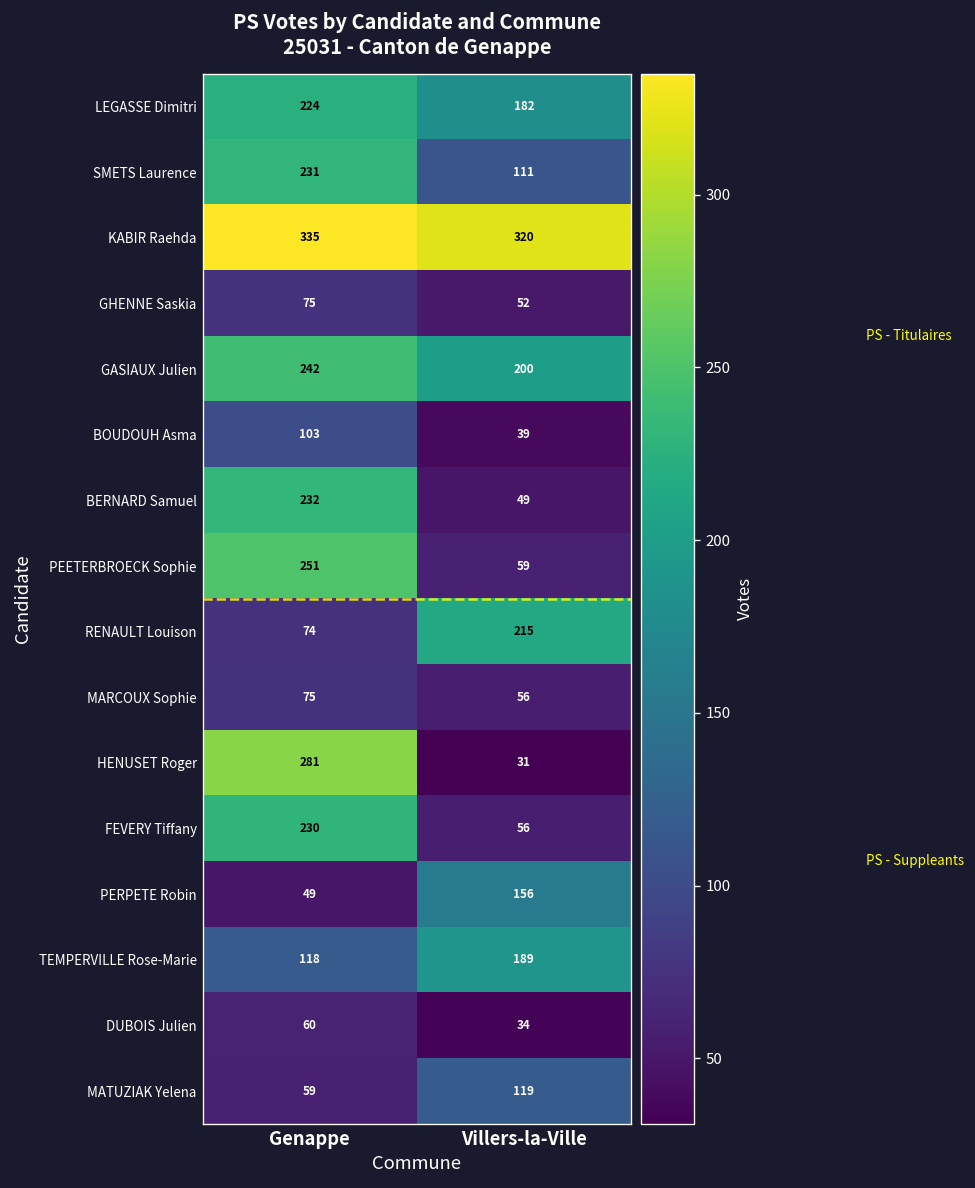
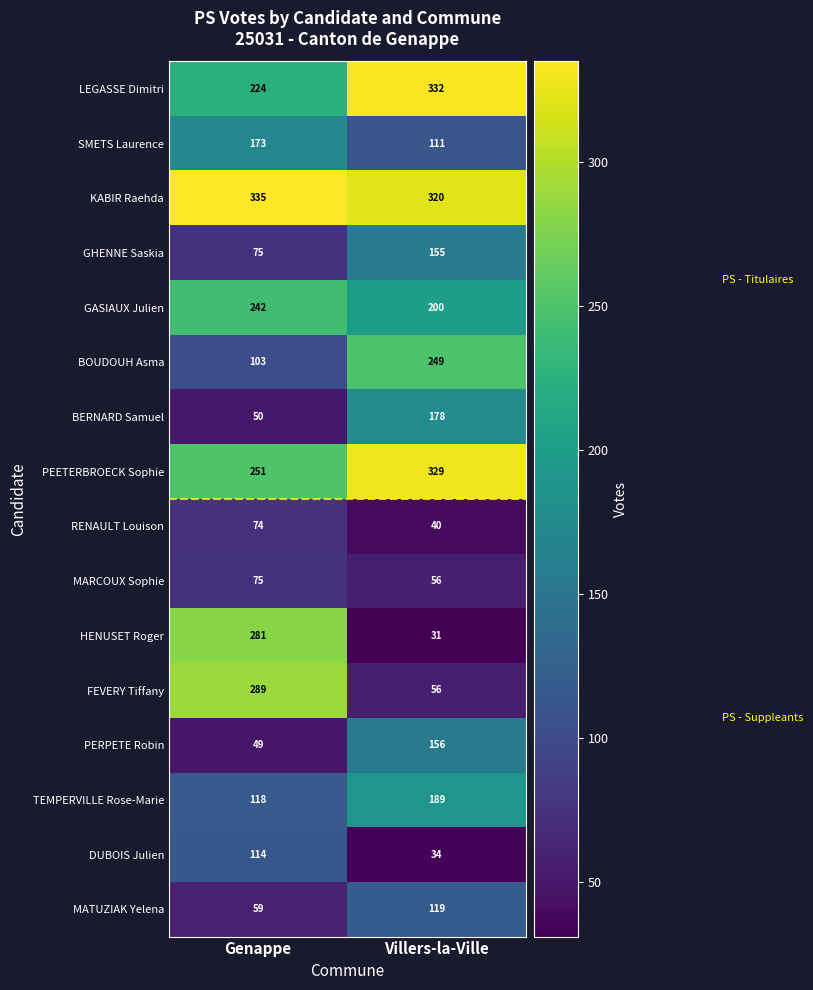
LEGASSE Dimitri, Villers-la-Ville: 182 -> 332
SMETS Laurence, Genappe: 231 -> 173
GHENNE Saskia, Villers-la-Ville: 52 -> 155
BOUDOUH Asma, Villers-la-Ville: 39 -> 249
BERNARD Samuel, Genappe: 232 -> 50
BERNARD Samuel, Villers-la-Ville: 49 -> 178
PEETERBROECK Sophie, Villers-la-Ville: 59 -> 329
RENAULT Louison, Villers-la-Ville: 215 -> 40
FEVERY Tiffany, Genappe: 230 -> 289
DUBOIS Julien, Genappe: 60 -> 114
